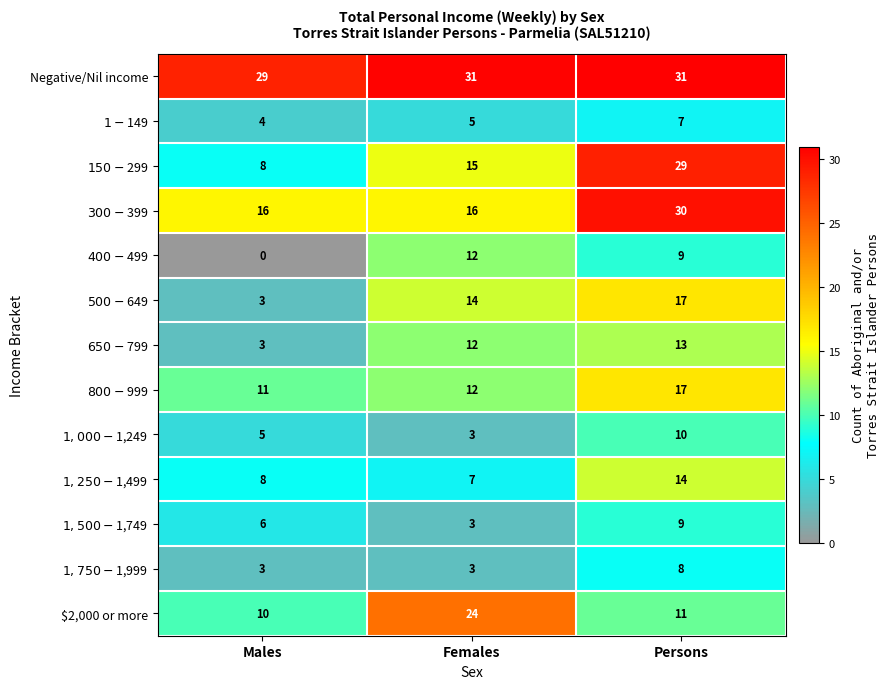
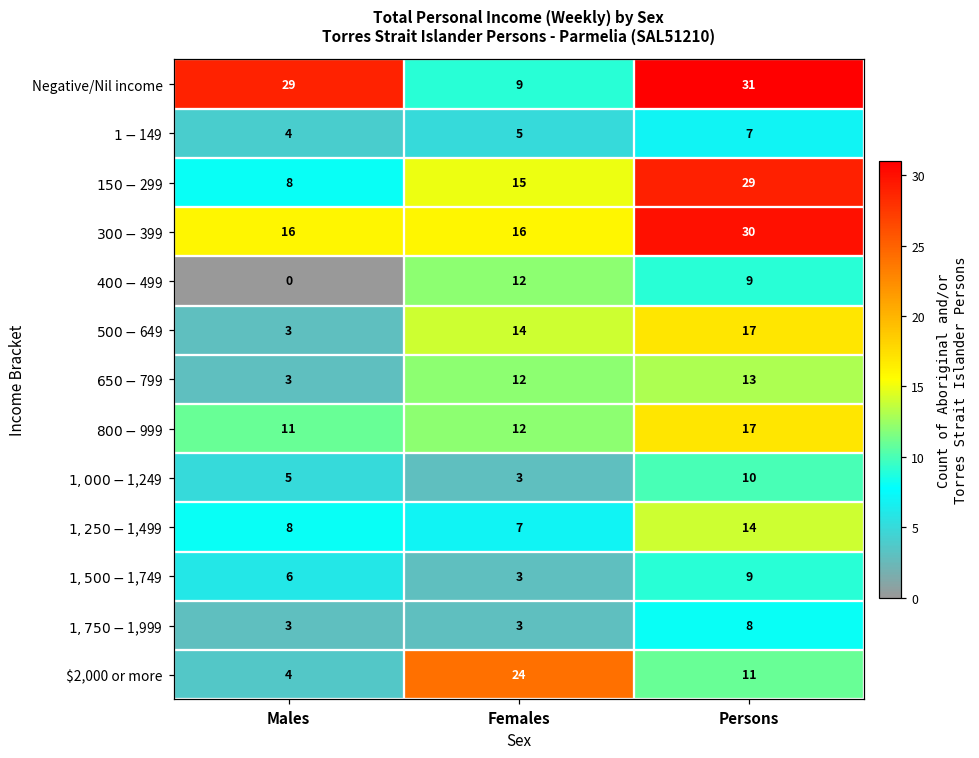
Negative/Nil income, Females: 31 -> 9
$2,000 or more, Males: 10 -> 4
